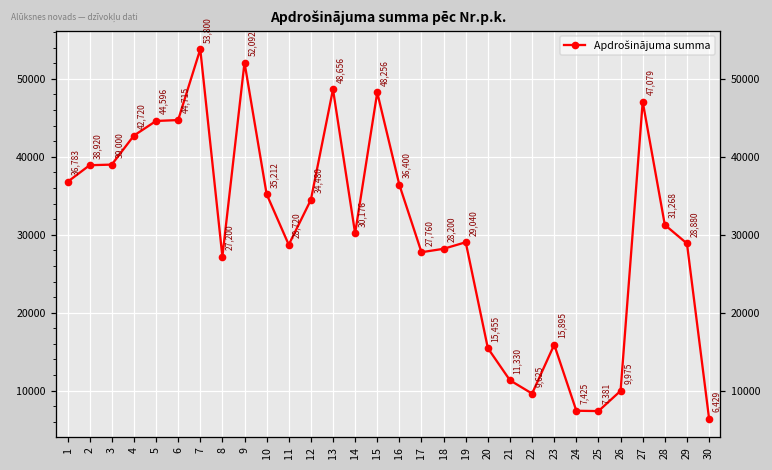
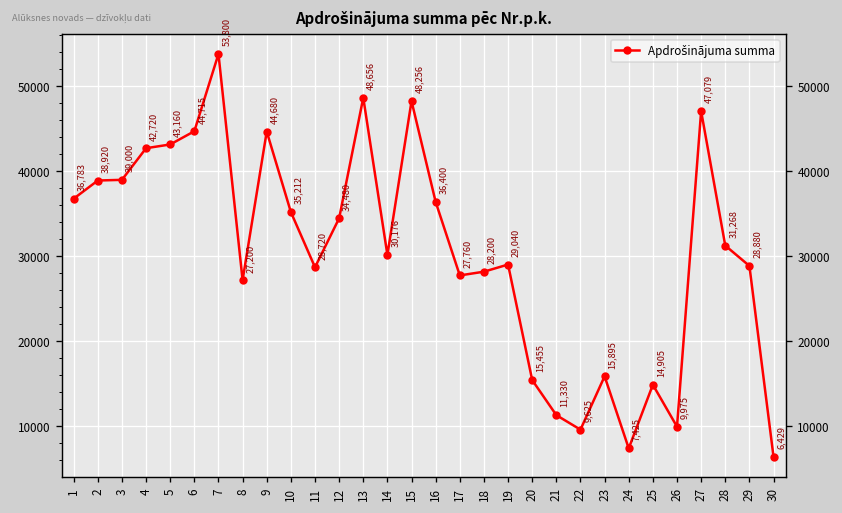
5: 44,596 -> 43,160
9: 52,092 -> 44,680
25: 7,381 -> 14,905
